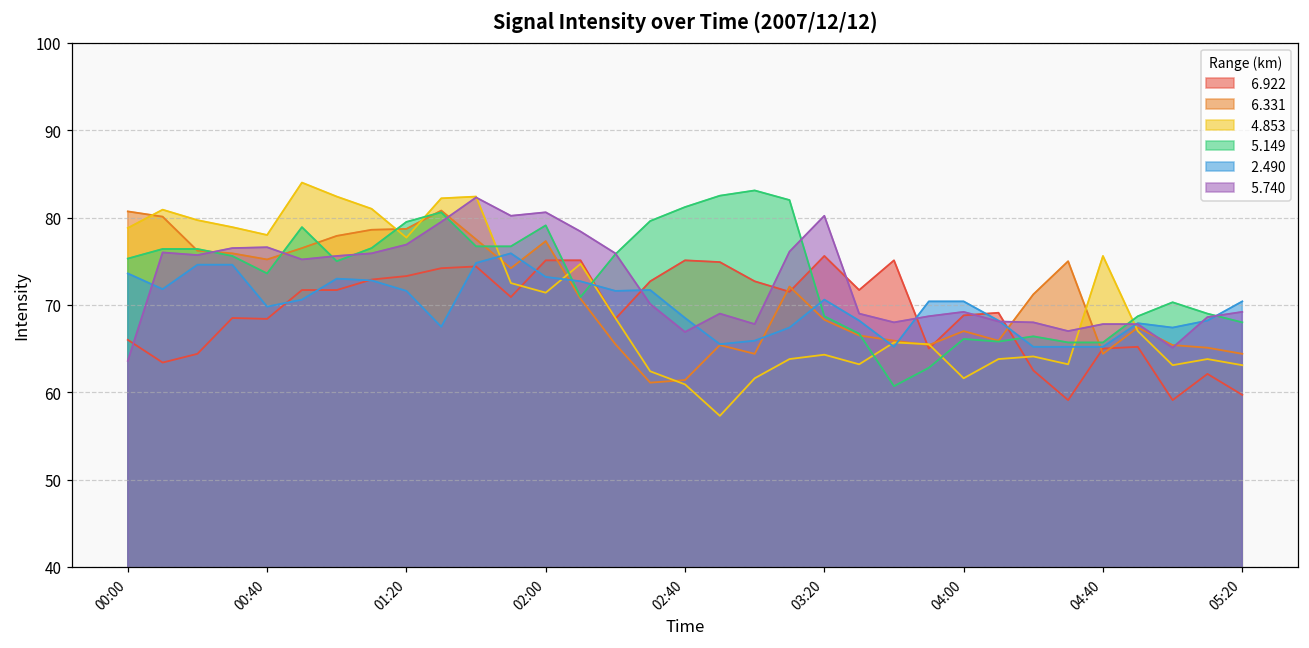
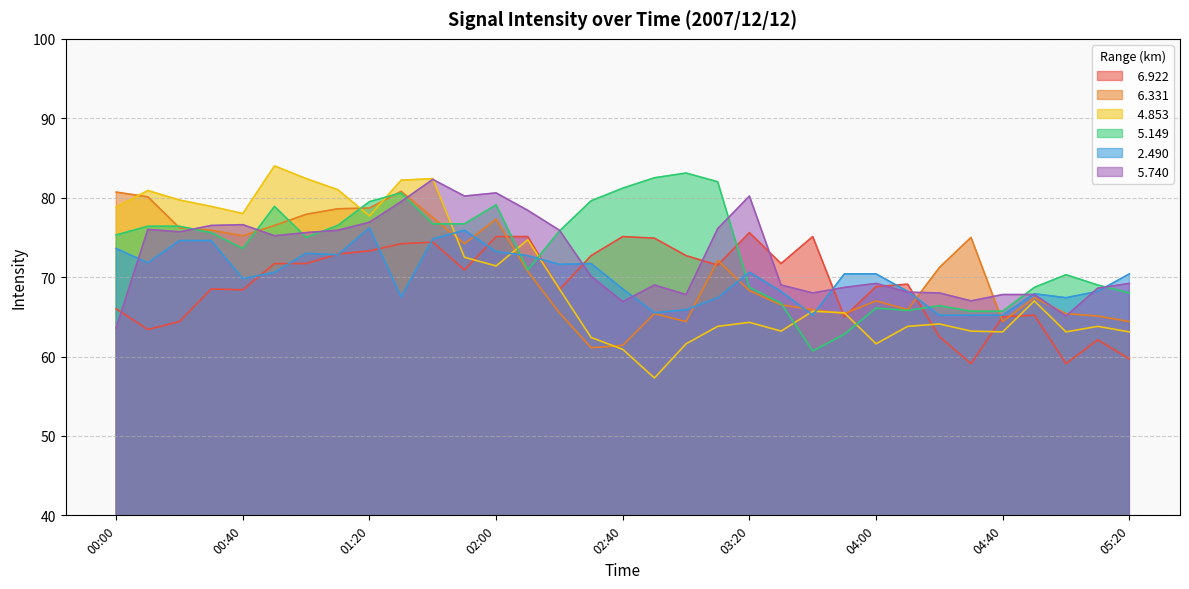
2.490, 01:20: 72 -> 76
4.853, 04:40: 76 -> 63
